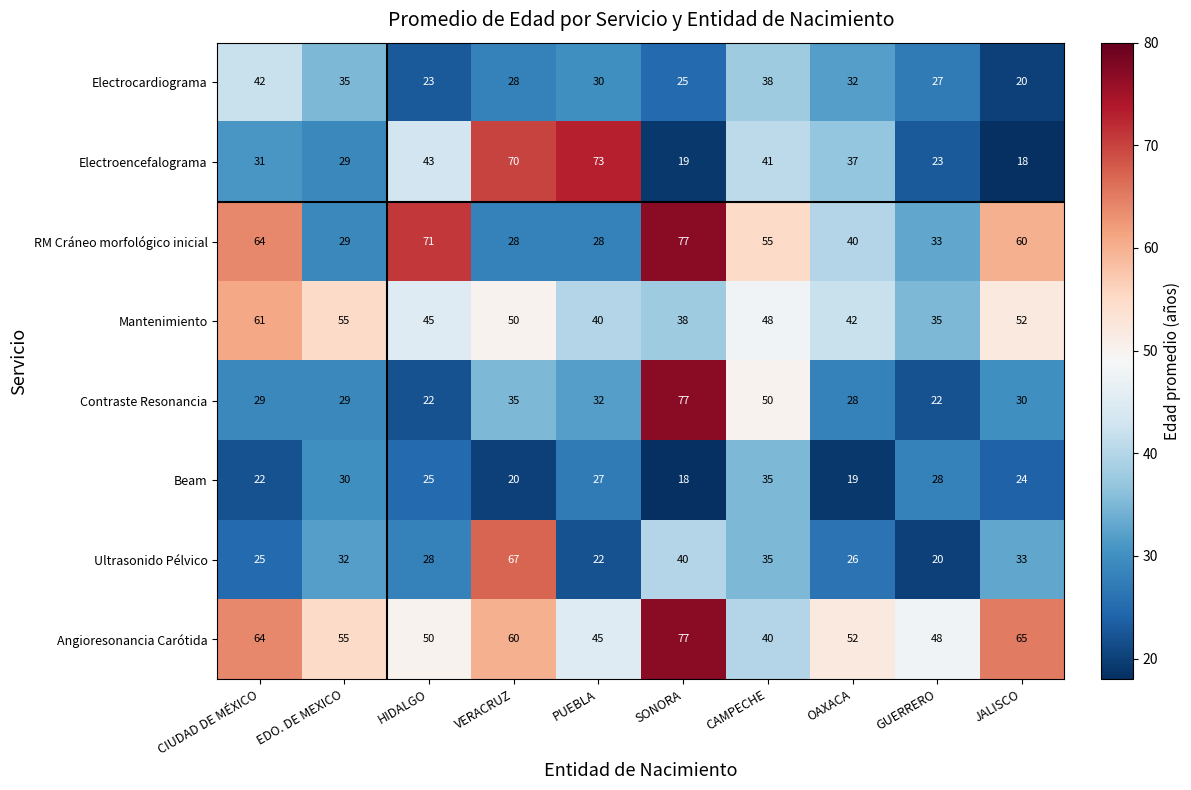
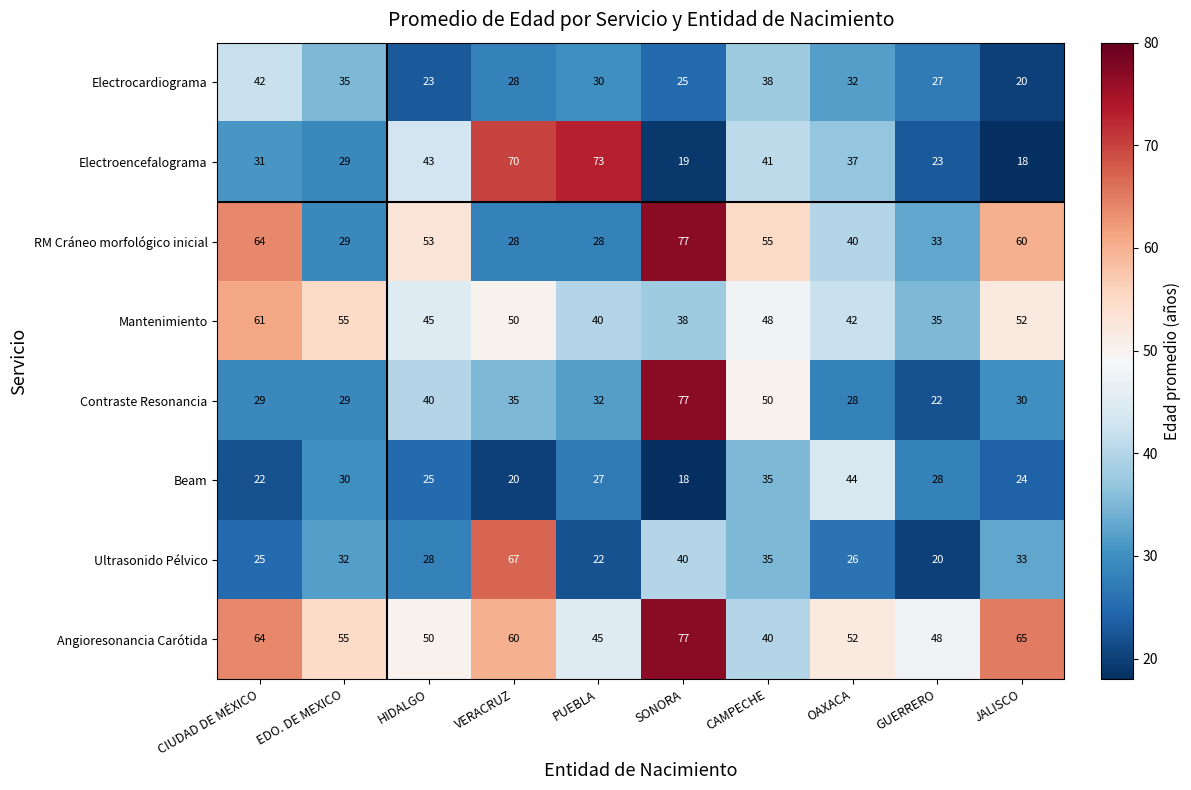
RM Cráneo morfológico inicial, HIDALGO: 71 -> 53
Contraste Resonancia, HIDALGO: 22 -> 40
Beam, OAXACA: 19 -> 44
